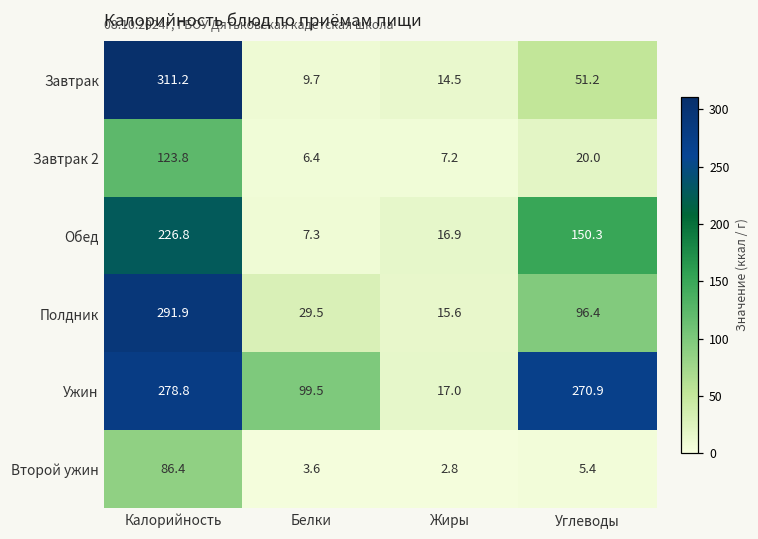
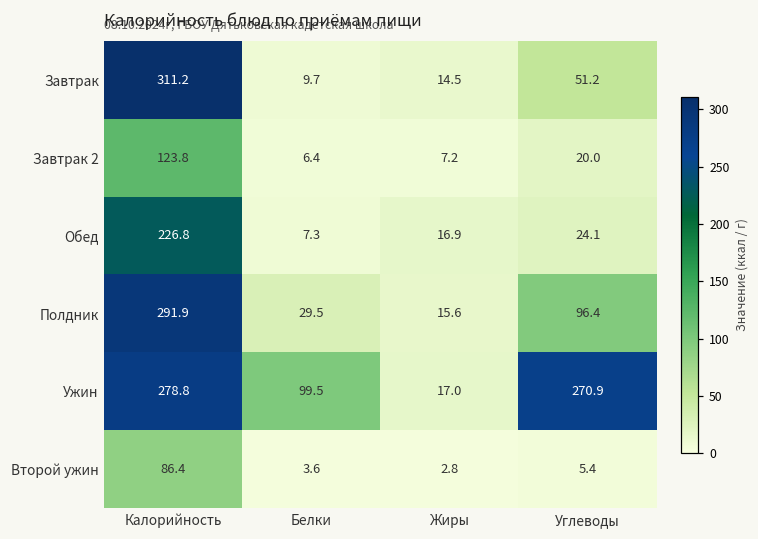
Обед, Углеводы: 150.3 -> 24.1
